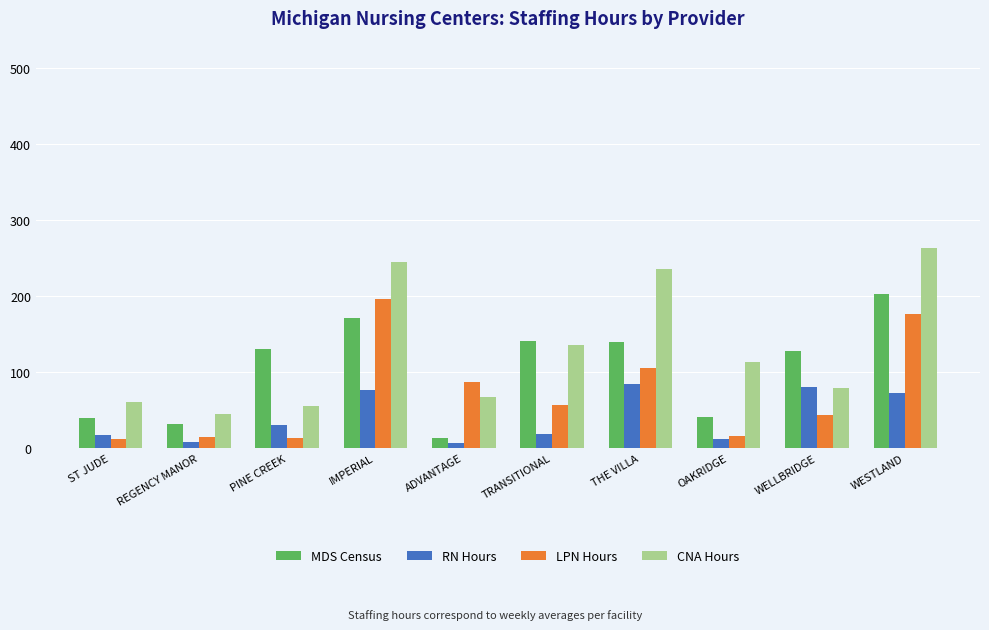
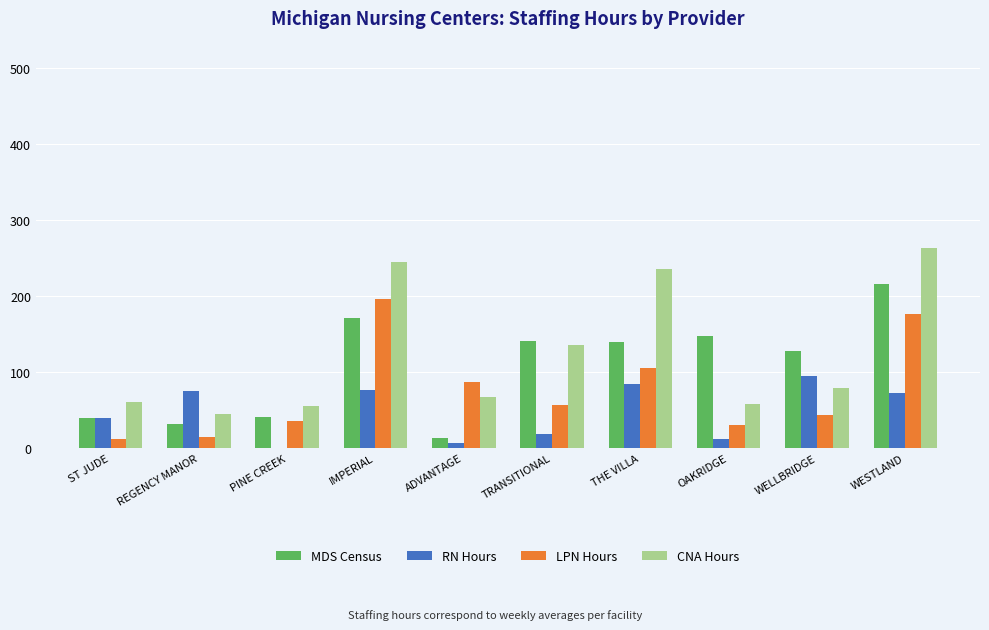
RN Hours, ST JUDE: 20 -> 40
RN Hours, REGENCY MANOR: 10 -> 80
MDS Census, PINE CREEK: 130 -> 40
RN Hours, PINE CREEK: 30 -> 0
LPN Hours, PINE CREEK: 10 -> 40
MDS Census, OAKRIDGE: 40 -> 150
LPN Hours, OAKRIDGE: 20 -> 30
CNA Hours, OAKRIDGE: 110 -> 60
RN Hours, WELLBRIDGE: 80 -> 100
MDS Census, WESTLAND: 200 -> 220
